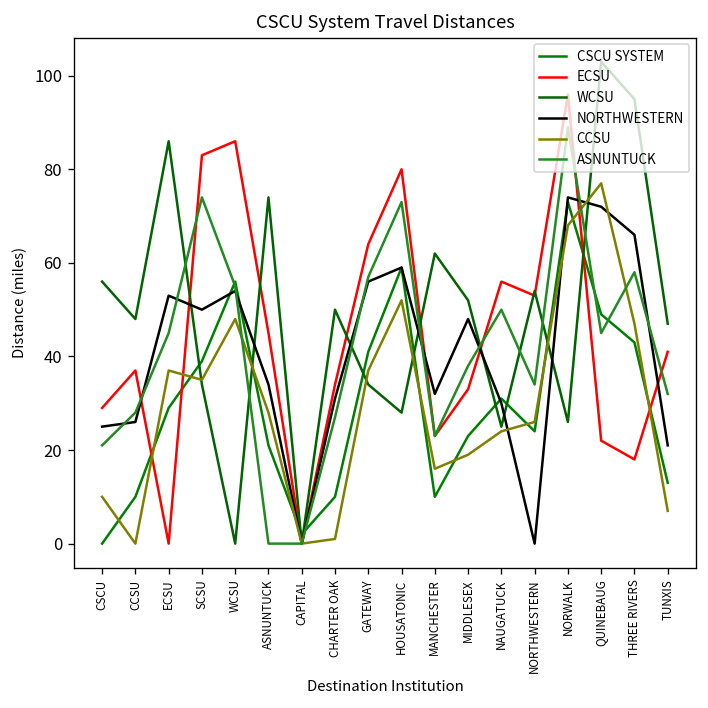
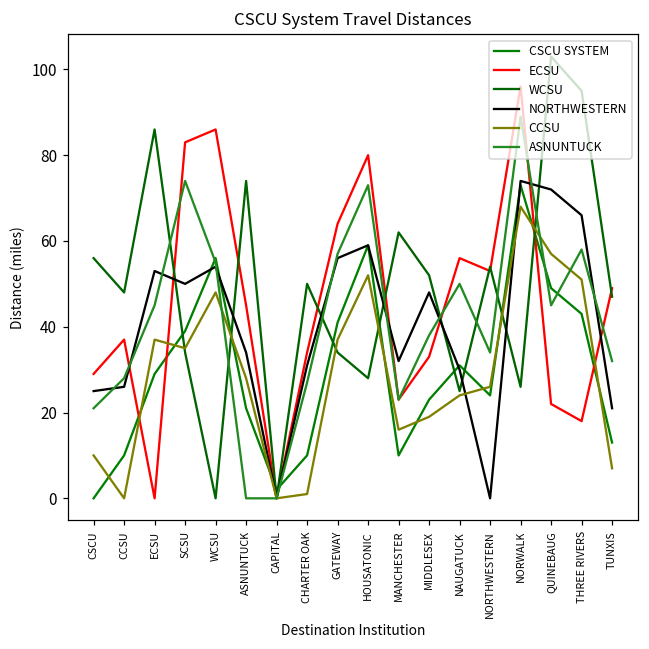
CCSU, QUINEBAUG: 77 -> 57
CCSU, THREE RIVERS: 47 -> 51
ECSU, TUNXIS: 41 -> 49
